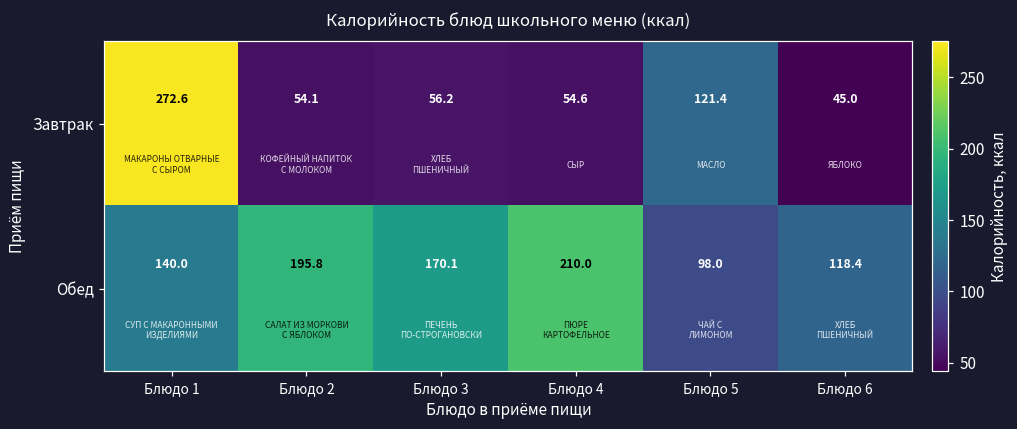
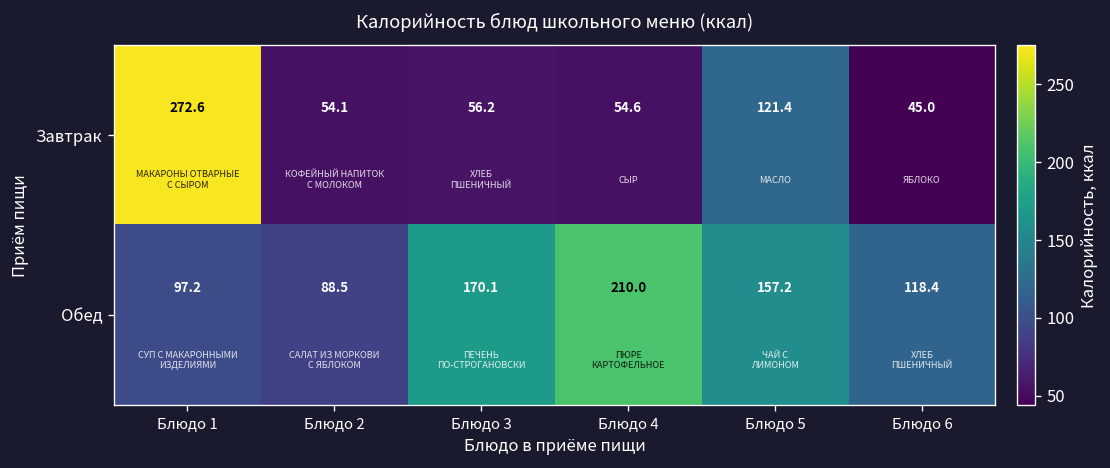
Обед, Блюдо 1: 140.0 -> 97.2
Обед, Блюдо 2: 195.8 -> 88.5
Обед, Блюдо 5: 98.0 -> 157.2
